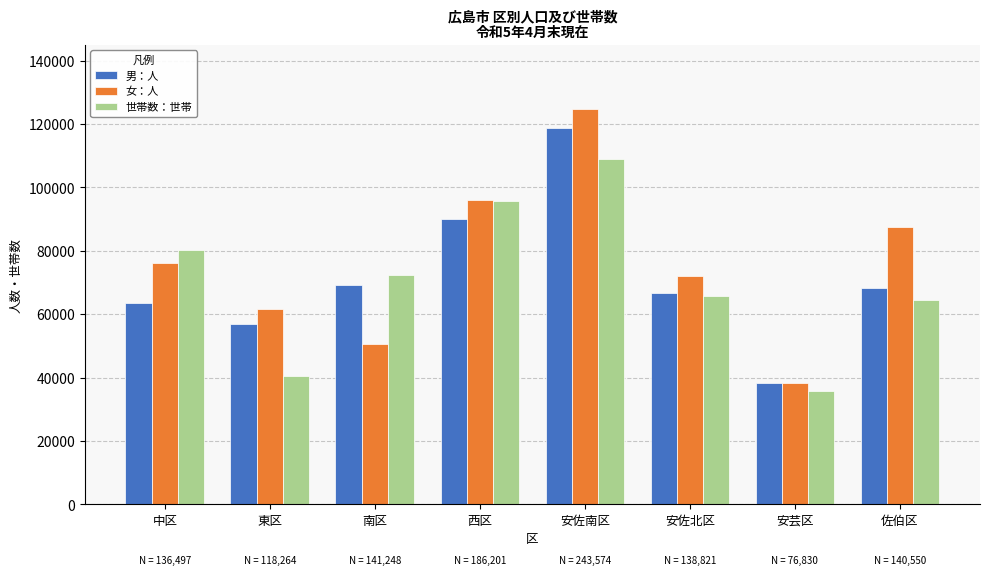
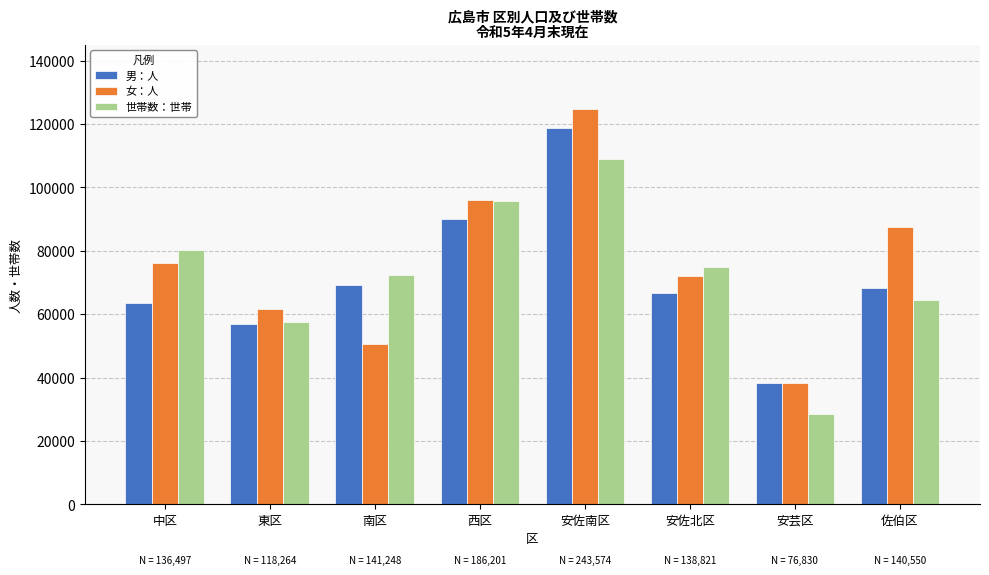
世帯数：世帯, 東区: 41000 -> 57000
世帯数：世帯, 安佐北区: 66000 -> 75000
世帯数：世帯, 安芸区: 36000 -> 28000
